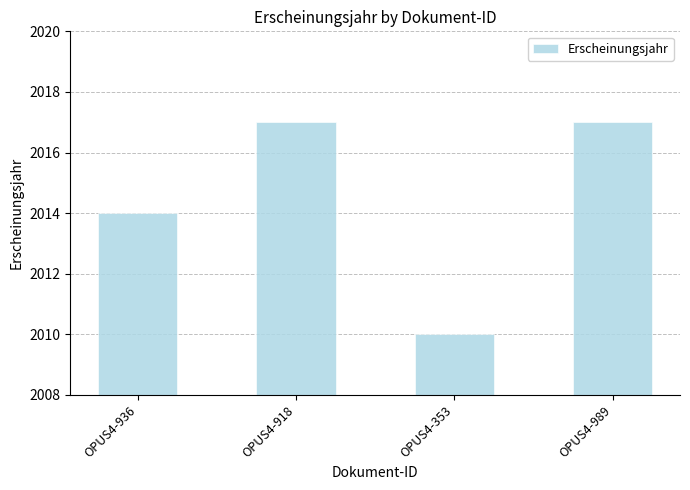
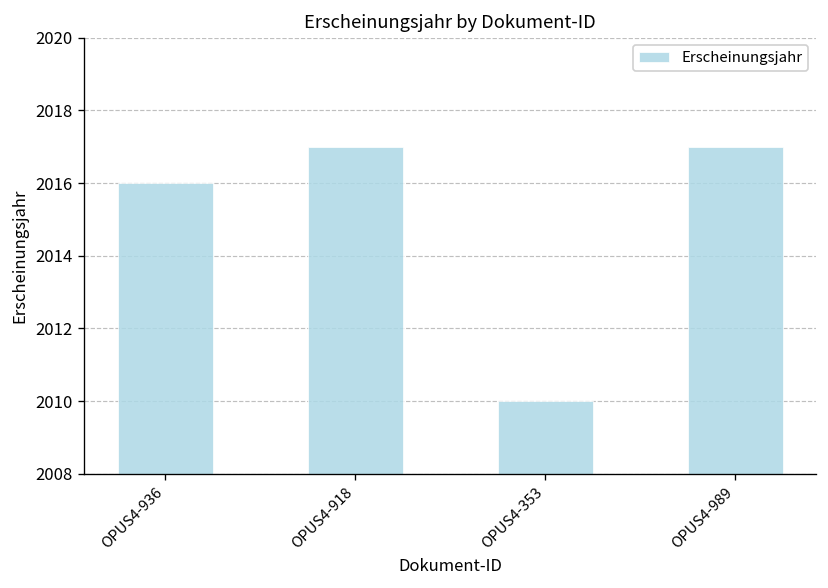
OPUS4-936: 2014 -> 2016
